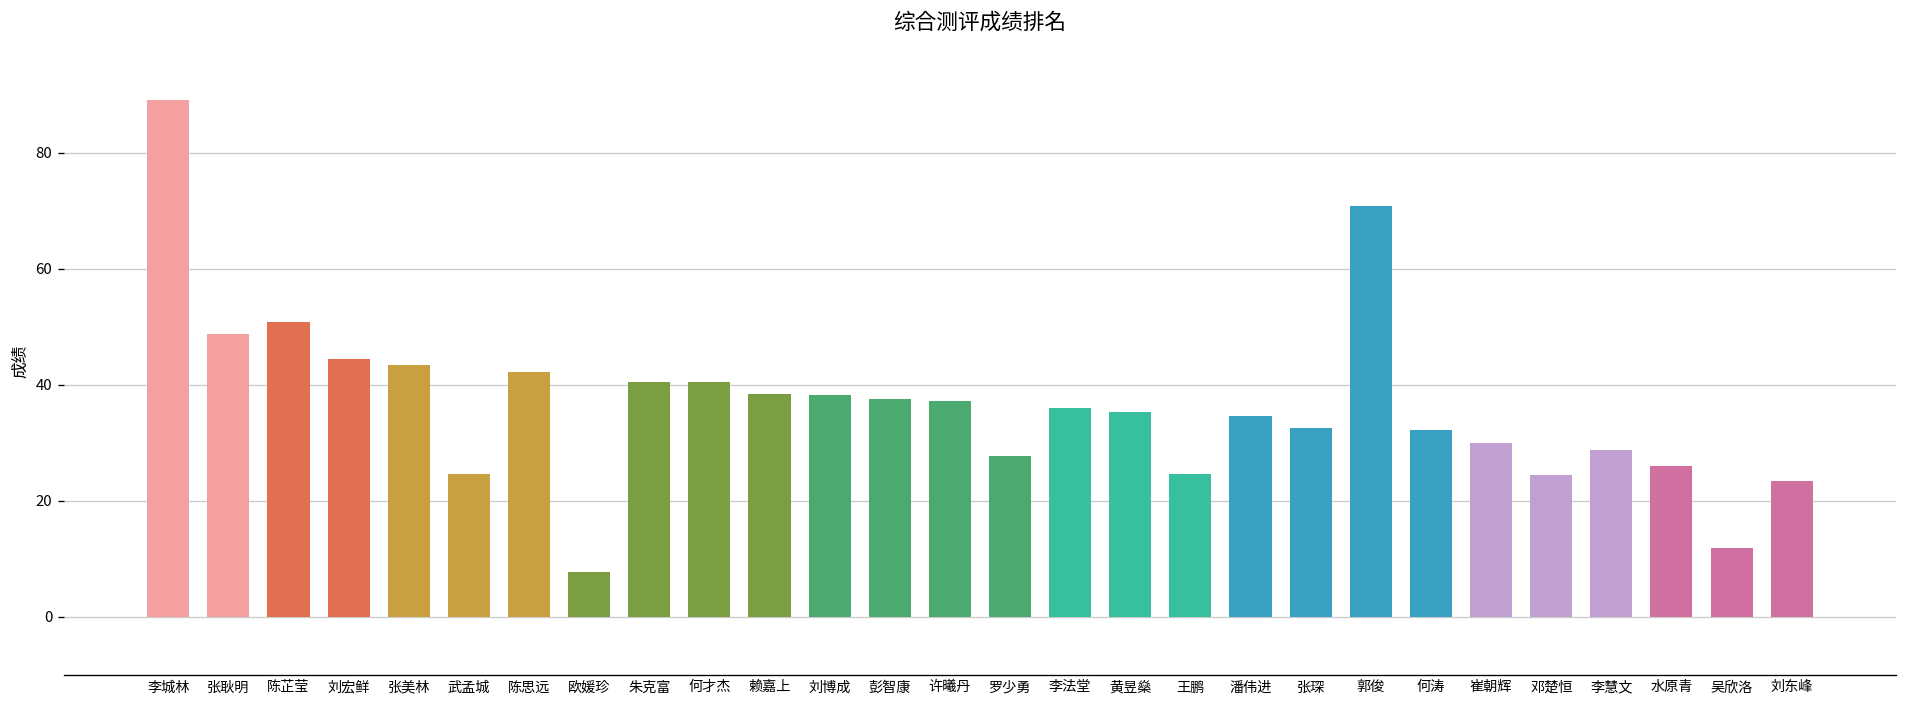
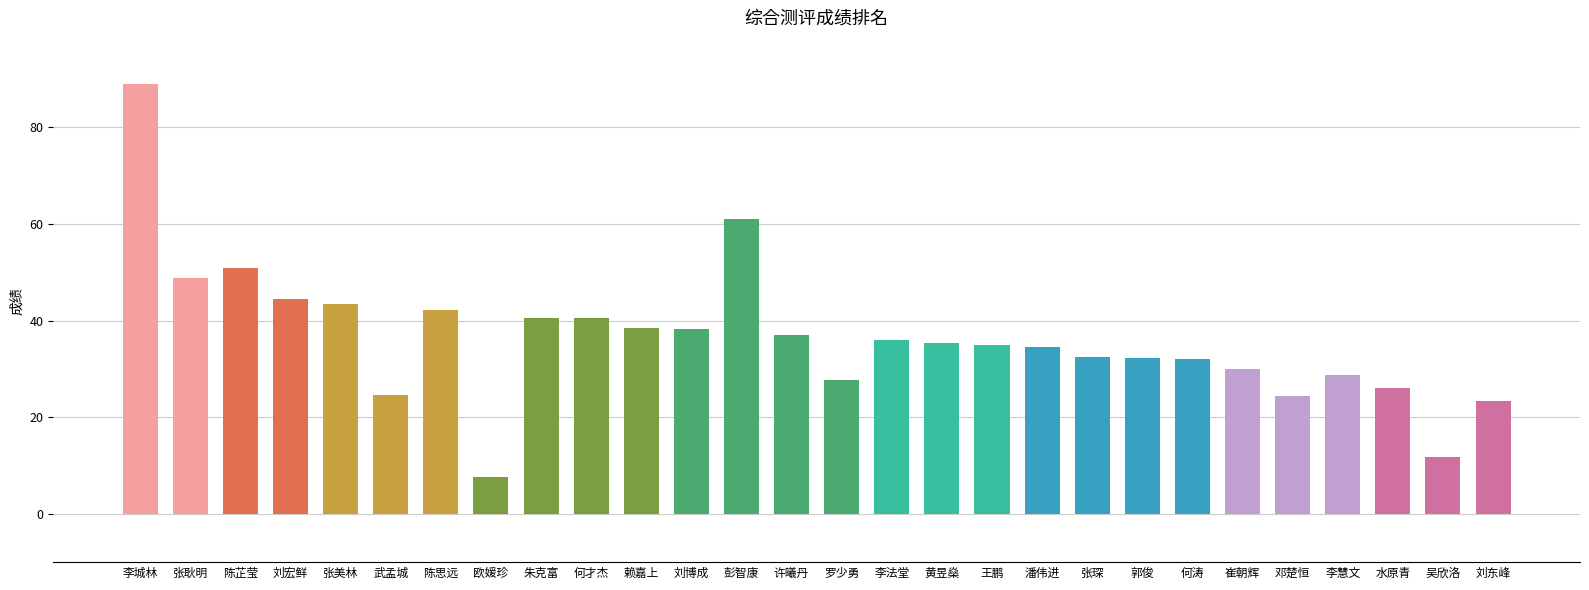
彭智康: 38 -> 61
王鹏: 25 -> 35
郭俊: 71 -> 32
